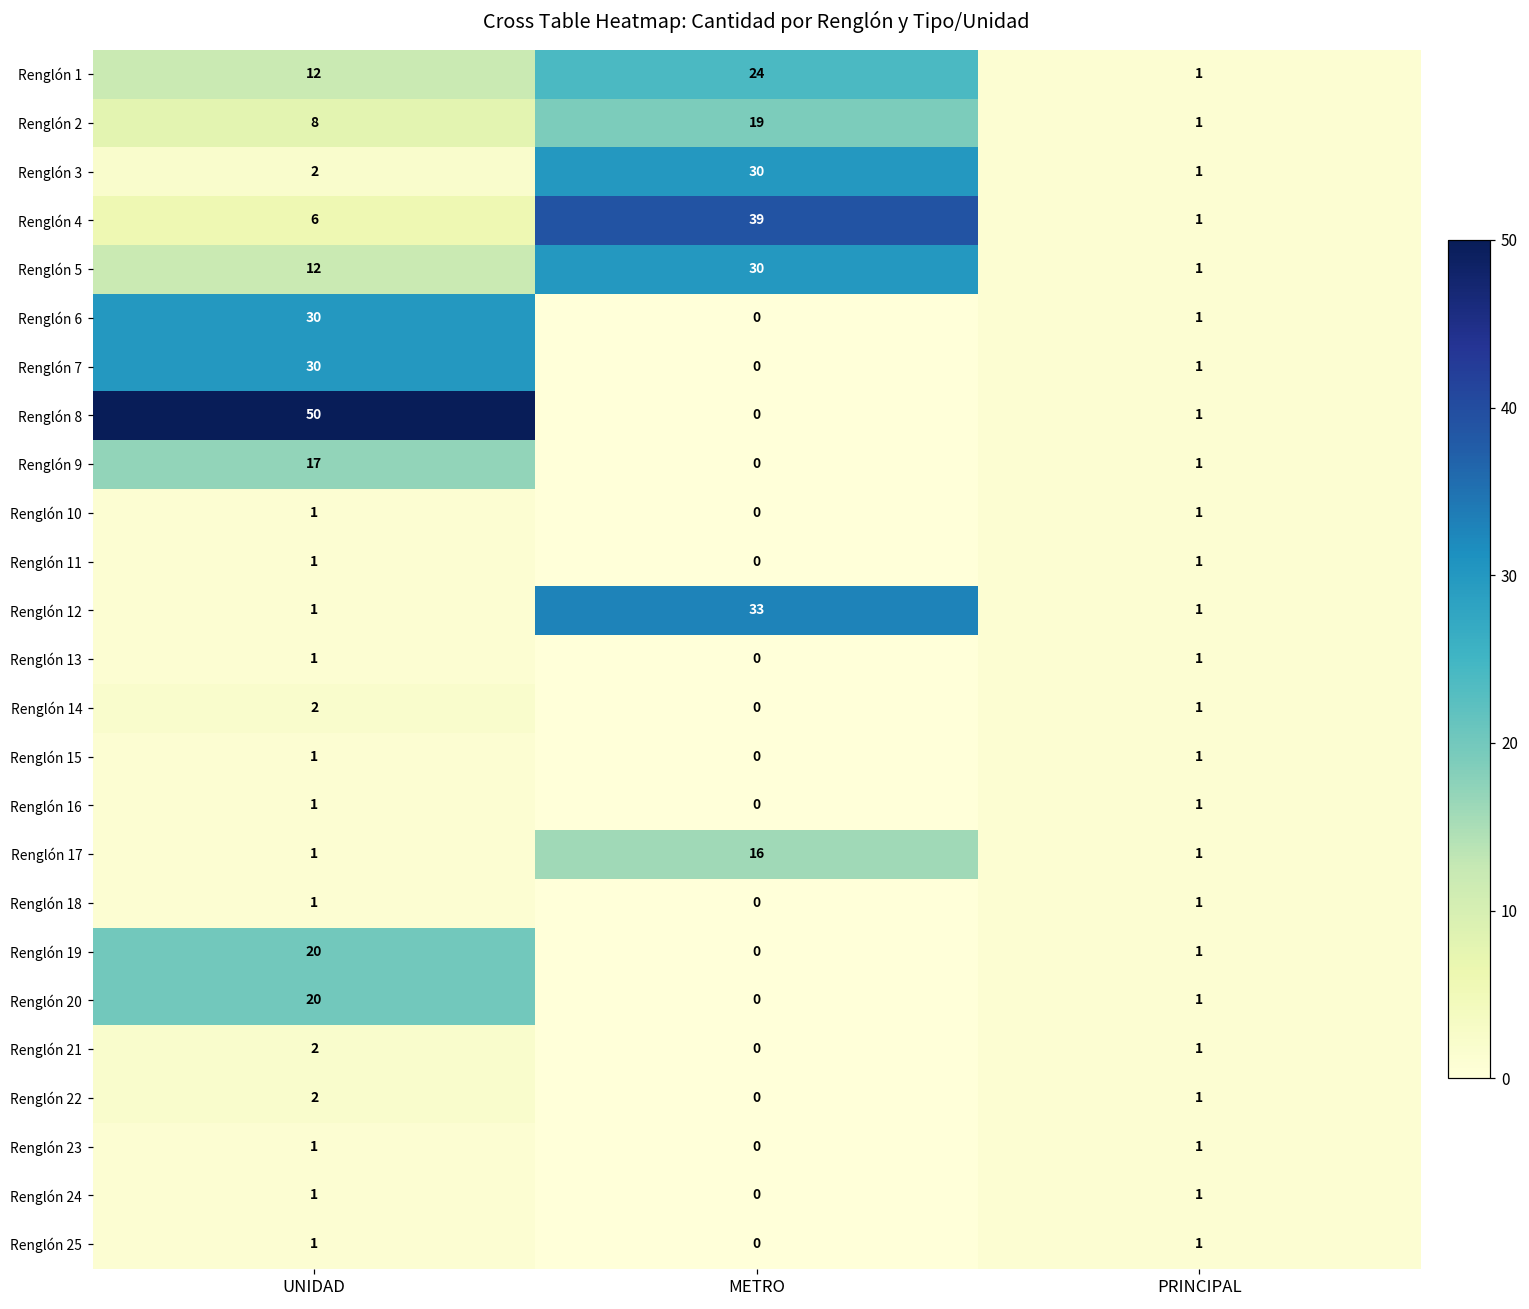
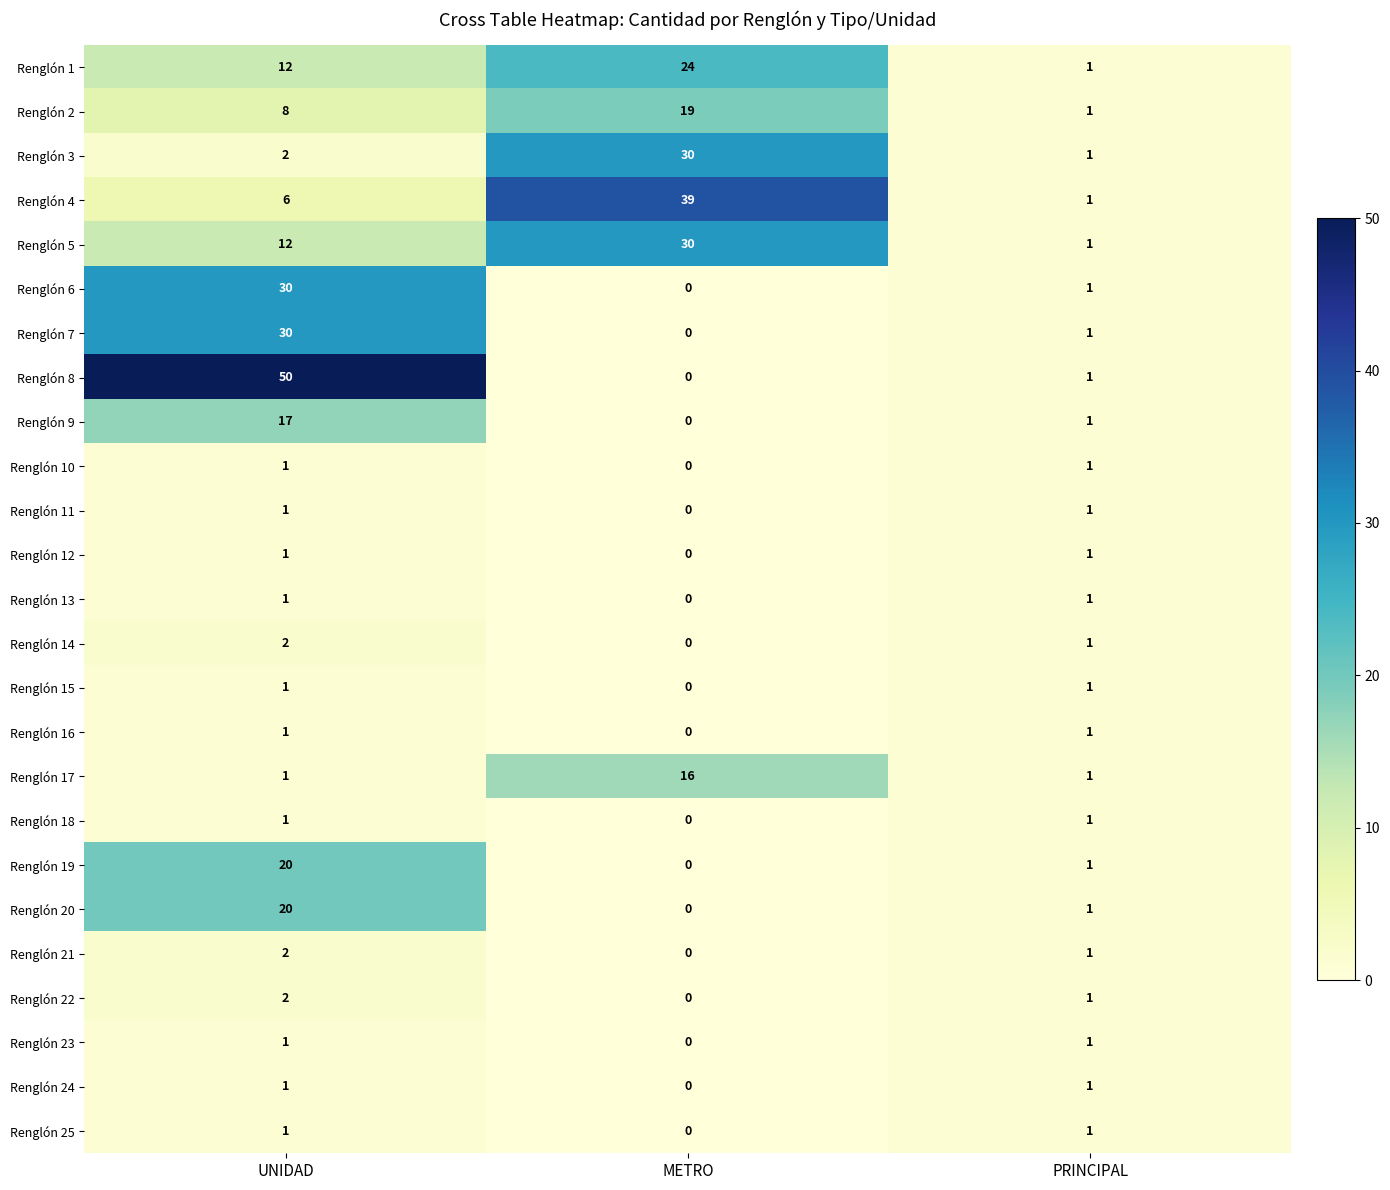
Renglón 12, METRO: 33 -> 0
